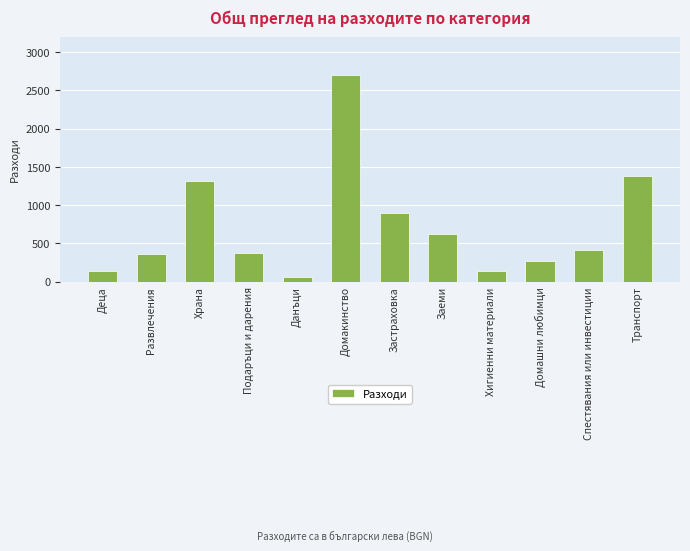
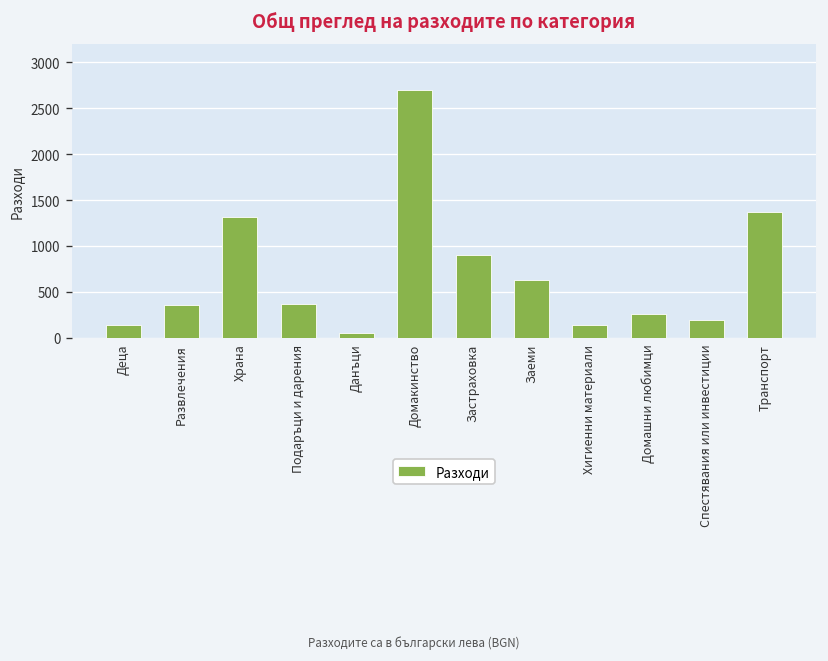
Спестявания или инвестиции: 400 -> 200
